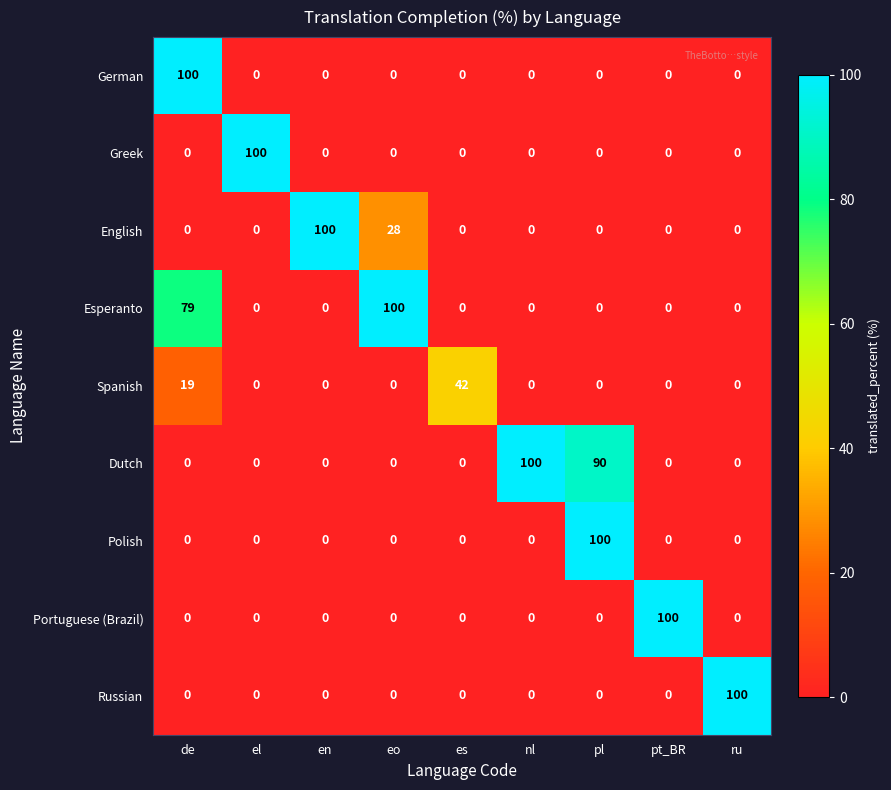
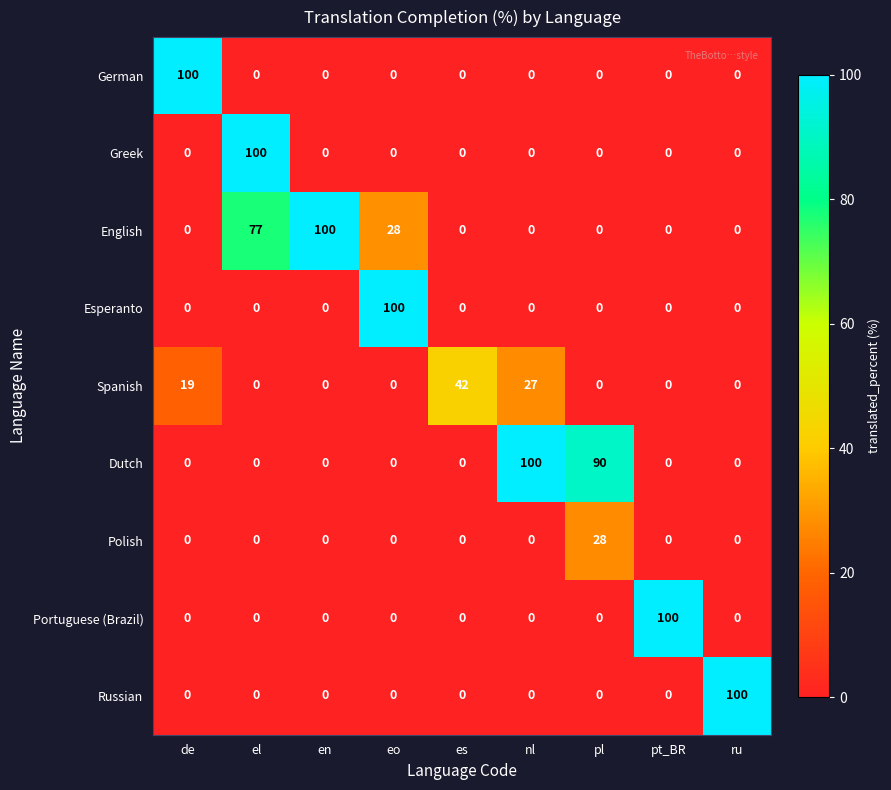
English, el: 0 -> 77
Esperanto, de: 79 -> 0
Spanish, nl: 0 -> 27
Polish, pl: 100 -> 28
